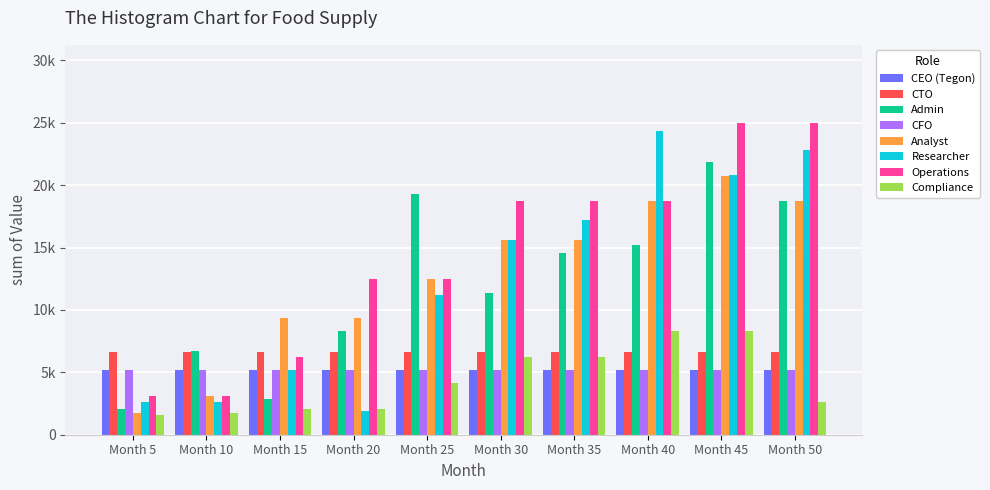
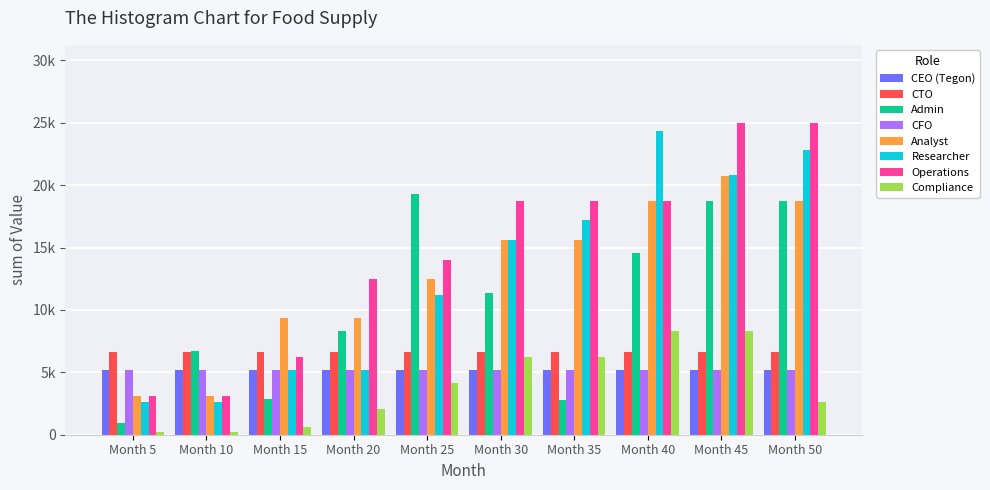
Admin, Month 5: 2100 -> 900
Analyst, Month 5: 1700 -> 3100
Compliance, Month 5: 1600 -> 200
Compliance, Month 10: 1700 -> 200
Compliance, Month 15: 2100 -> 600
Researcher, Month 20: 1900 -> 5200
Operations, Month 25: 12500 -> 14000
Admin, Month 35: 14600 -> 2800
Admin, Month 40: 15200 -> 14600
Admin, Month 45: 21800 -> 18800
